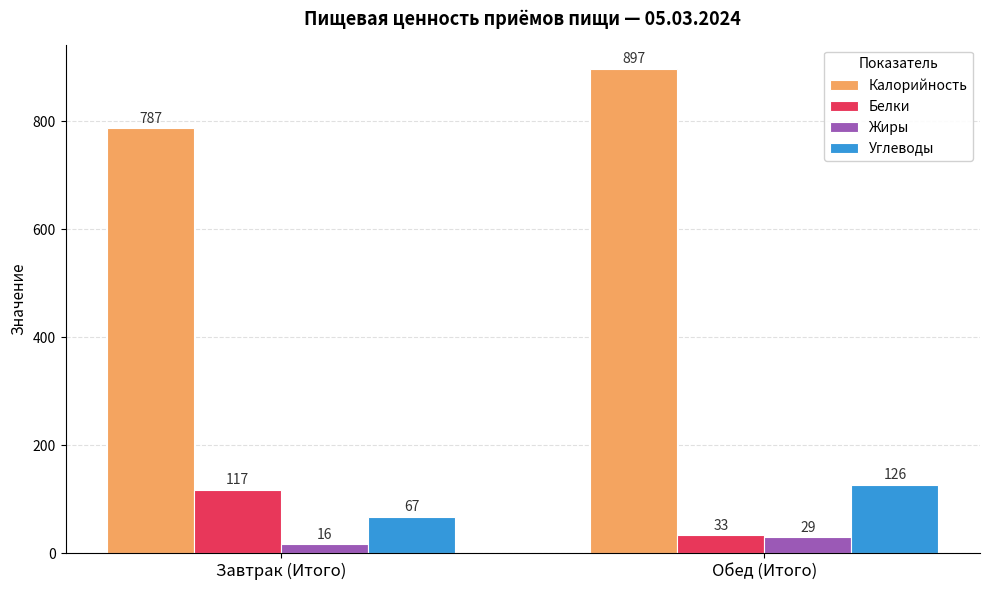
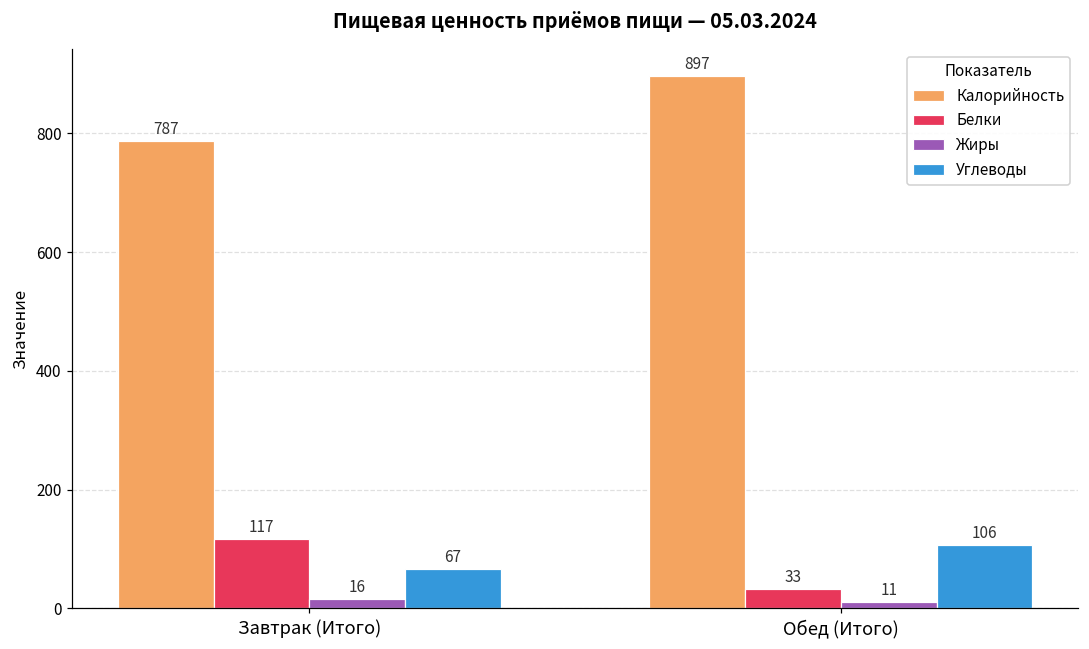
Жиры, Обед (Итого): 29 -> 11
Углеводы, Обед (Итого): 126 -> 106
